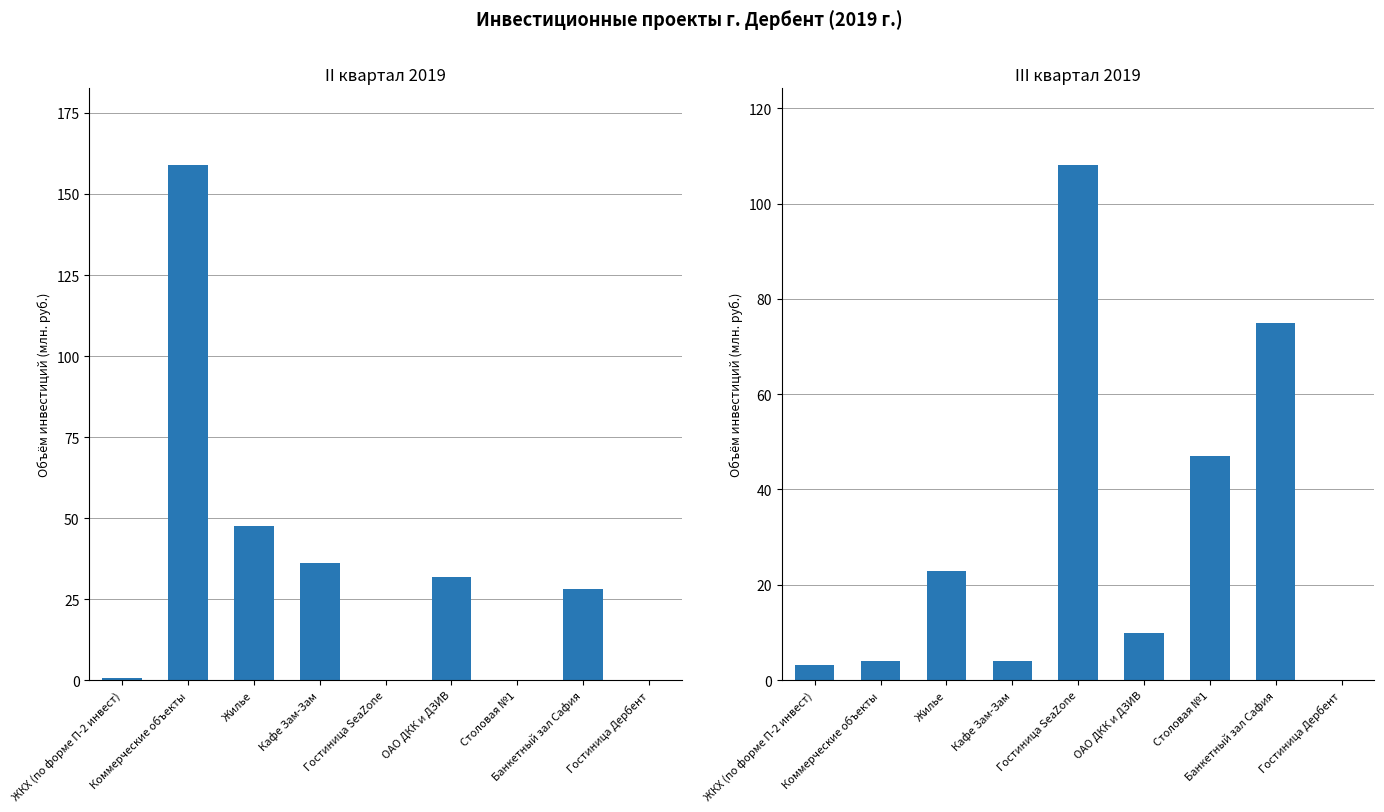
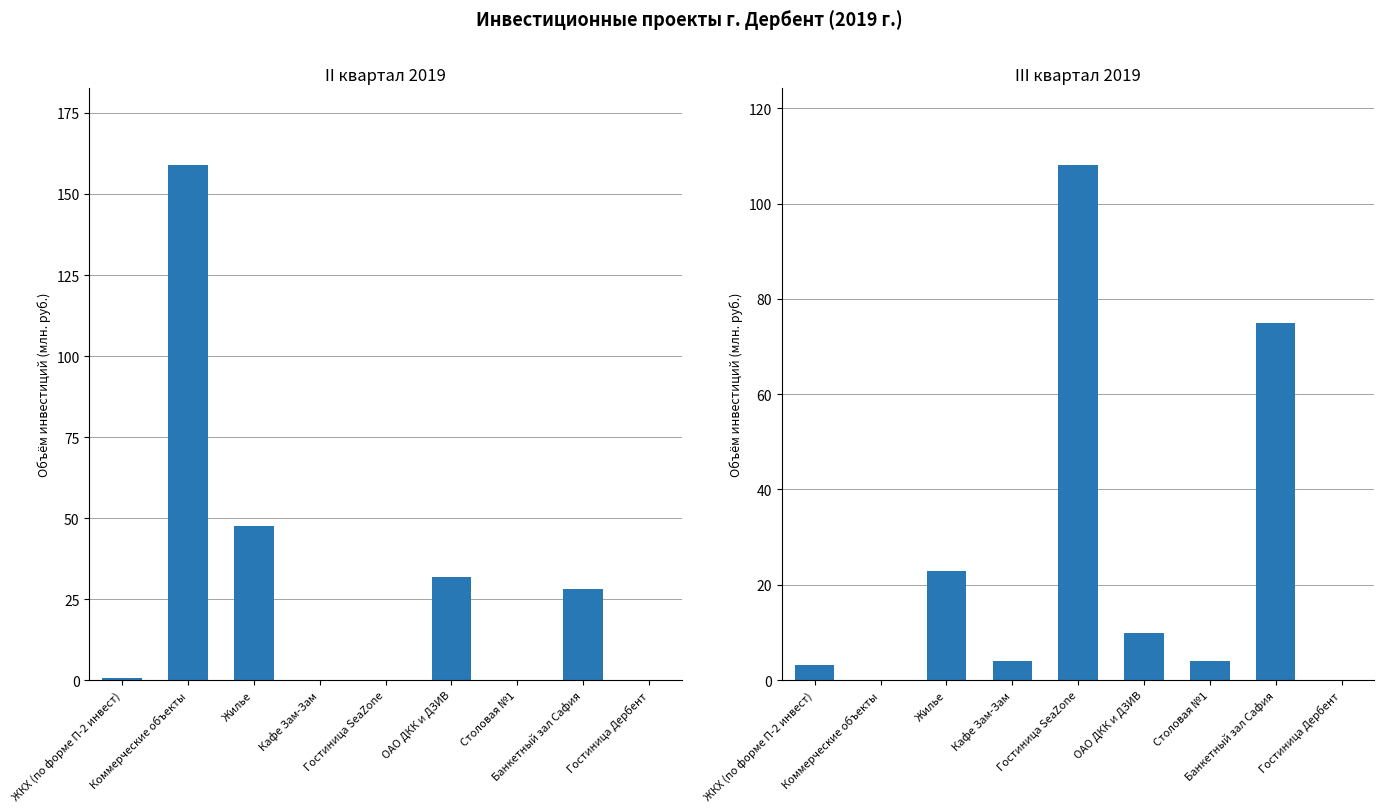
II квартал 2019, Кафе Зам-Зам: 36 -> 0
III квартал 2019, Коммерческие объекты: 4 -> 0
III квартал 2019, Столовая №1: 47 -> 4
